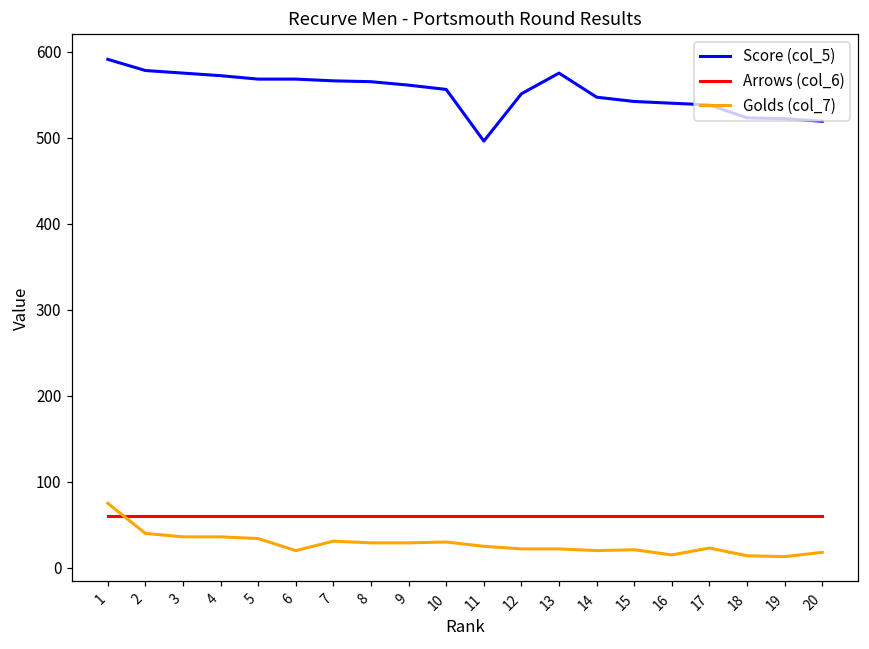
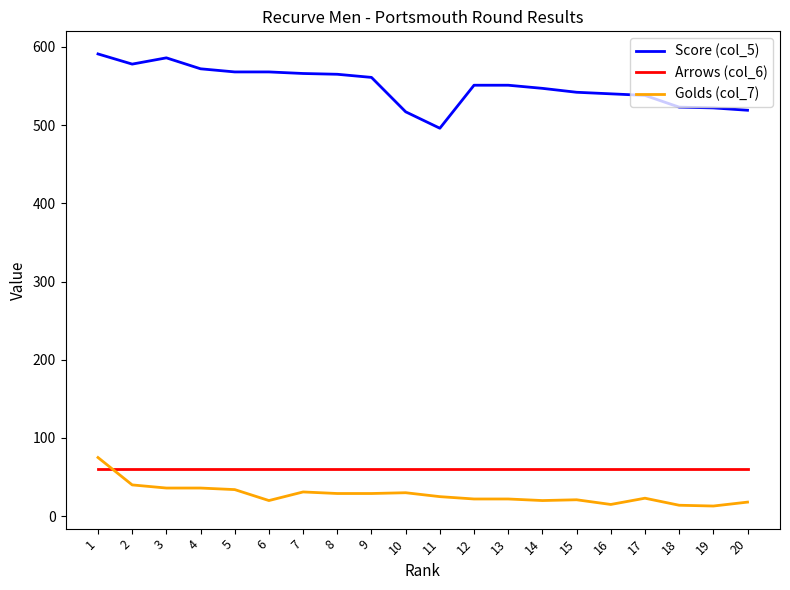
Score (col_5), 3: 580 -> 590
Score (col_5), 10: 560 -> 520
Score (col_5), 13: 580 -> 550
